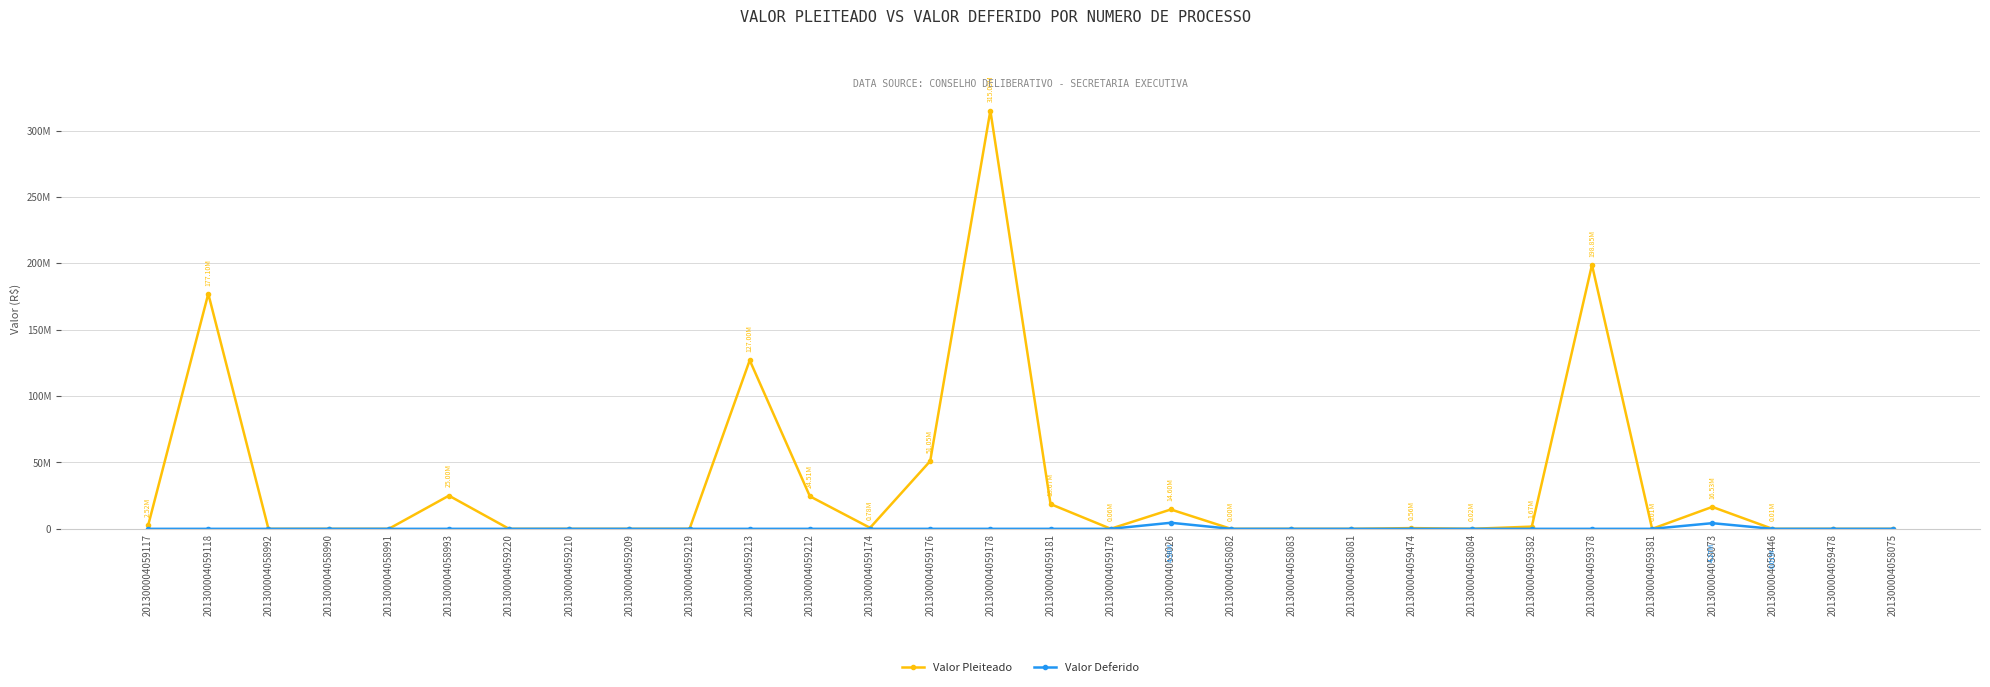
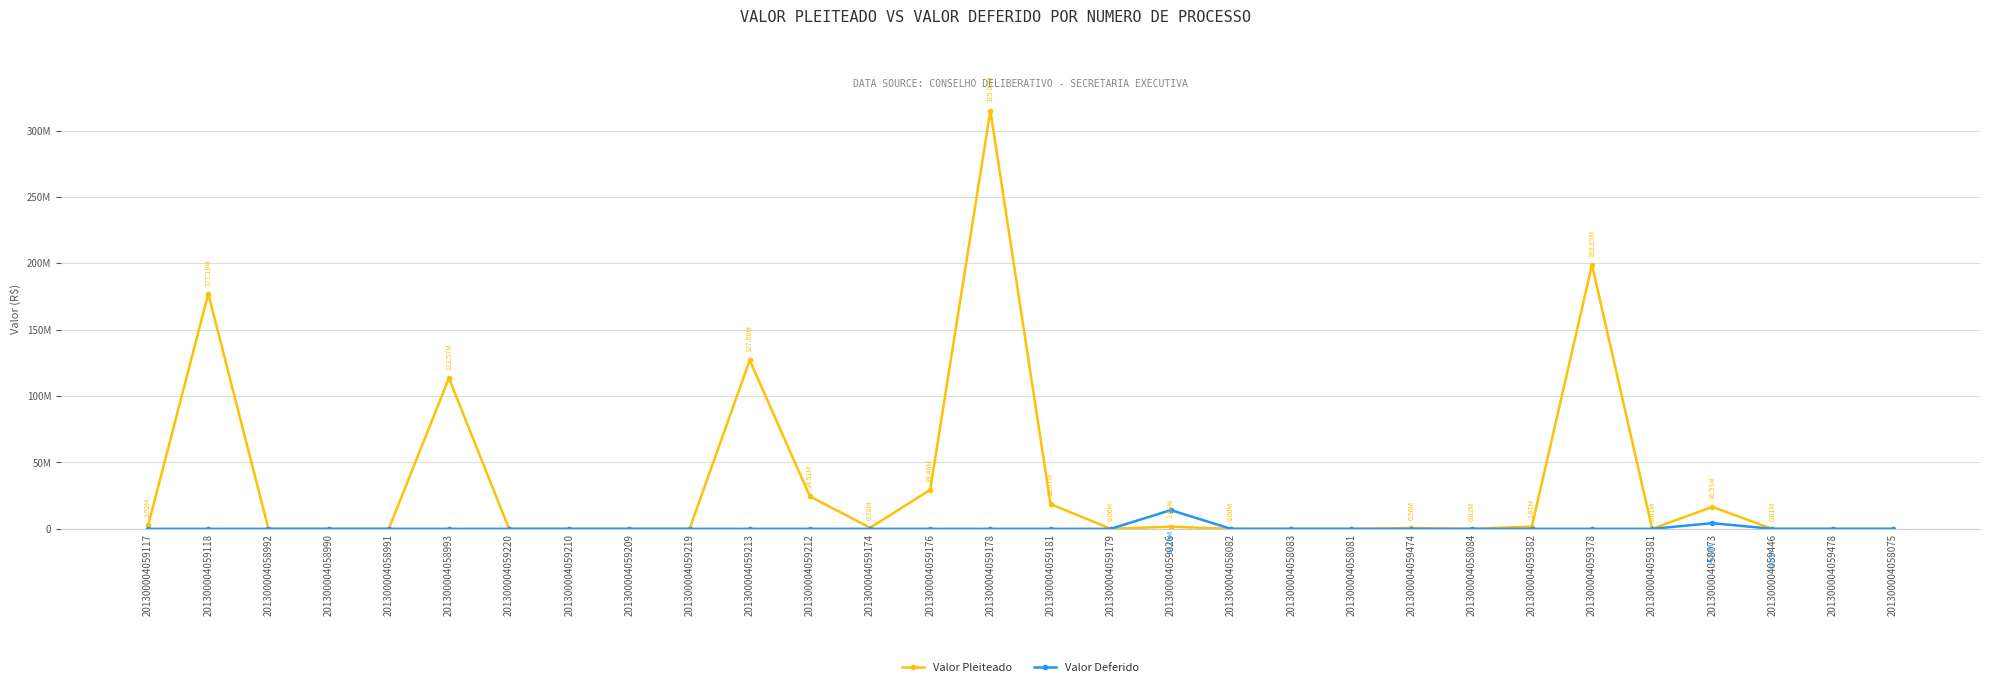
Valor Pleiteado, 201300004058993: 25.00M -> 113.57M
Valor Pleiteado, 201300004059176: 51.05M -> 29.40M
Valor Pleiteado, 201300004059026: 14.60M -> 1.60M
Valor Deferido, 201300004059026: 4.58M -> 14.10M
